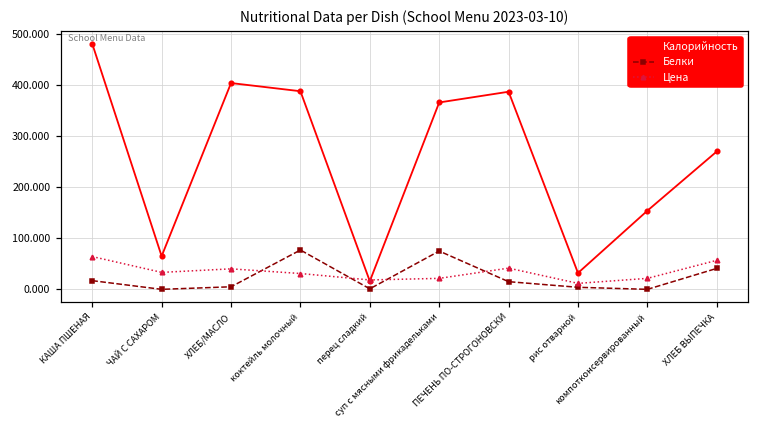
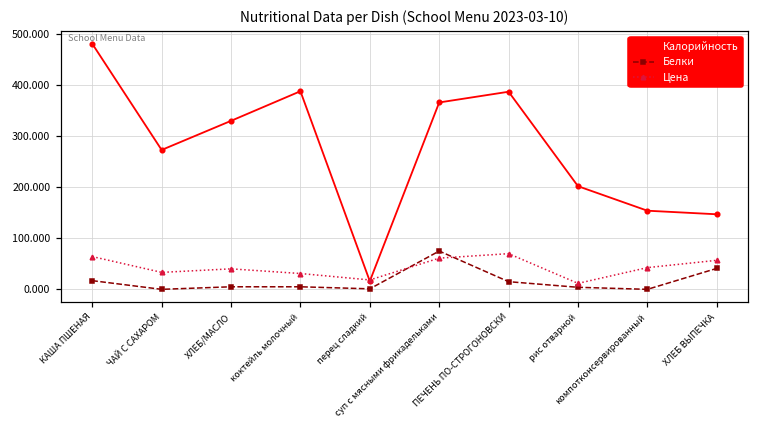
Калорийность, ЧАЙ С САХАРОМ: 70 -> 270
Калорийность, ХЛЕБ/МАСЛО: 400 -> 330
Белки, коктейль молочный: 80 -> 10
Цена, суп с мясными фрикадельками: 20 -> 60
Цена, ПЕЧЕНЬ ПО-СТРОГОНОВСКИ: 40 -> 70
Калорийность, рис отварной: 30 -> 200
Цена, компотконсервированный: 20 -> 40
Калорийность, ХЛЕБ ВЫПЕЧКА: 270 -> 150
